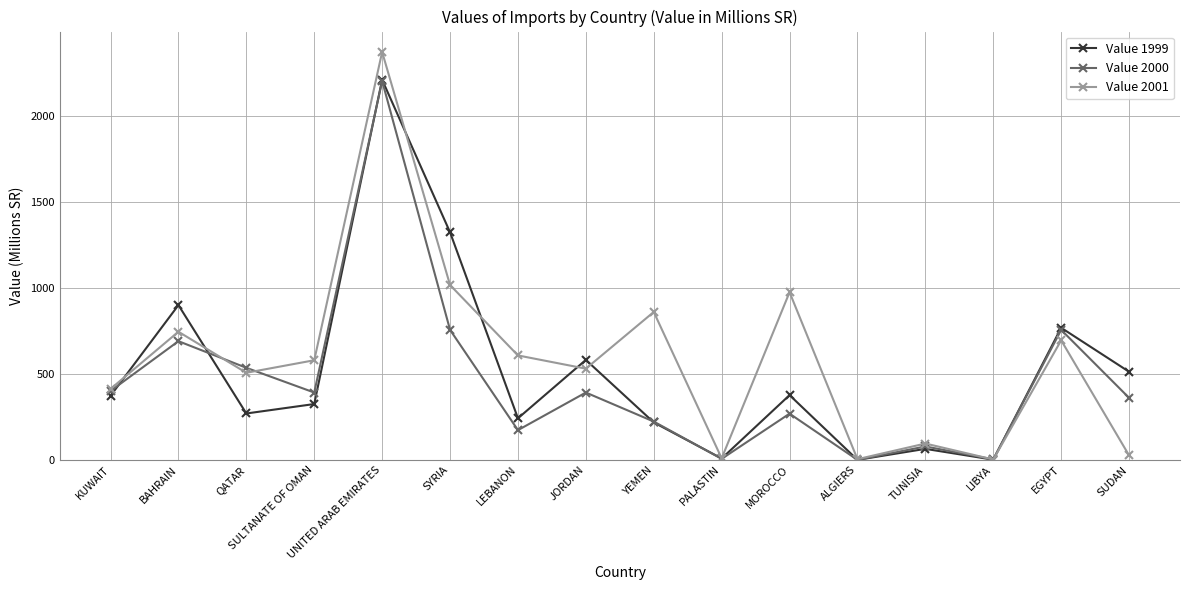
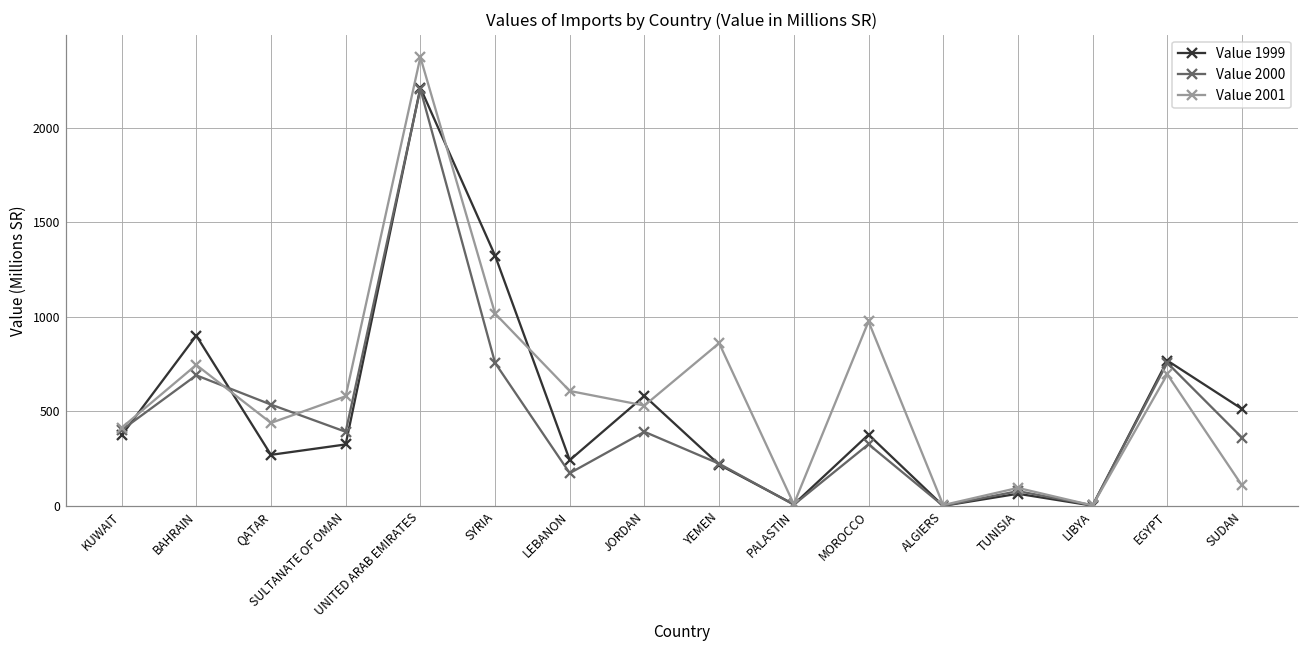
Value 2001, QATAR: 510 -> 440
Value 2000, MOROCCO: 270 -> 330
Value 2001, SUDAN: 30 -> 110
